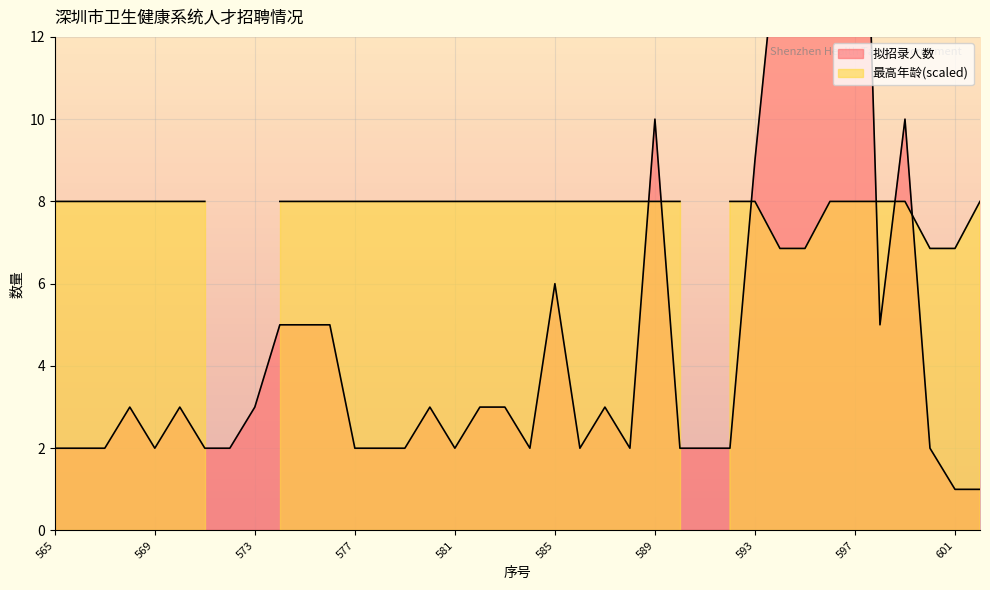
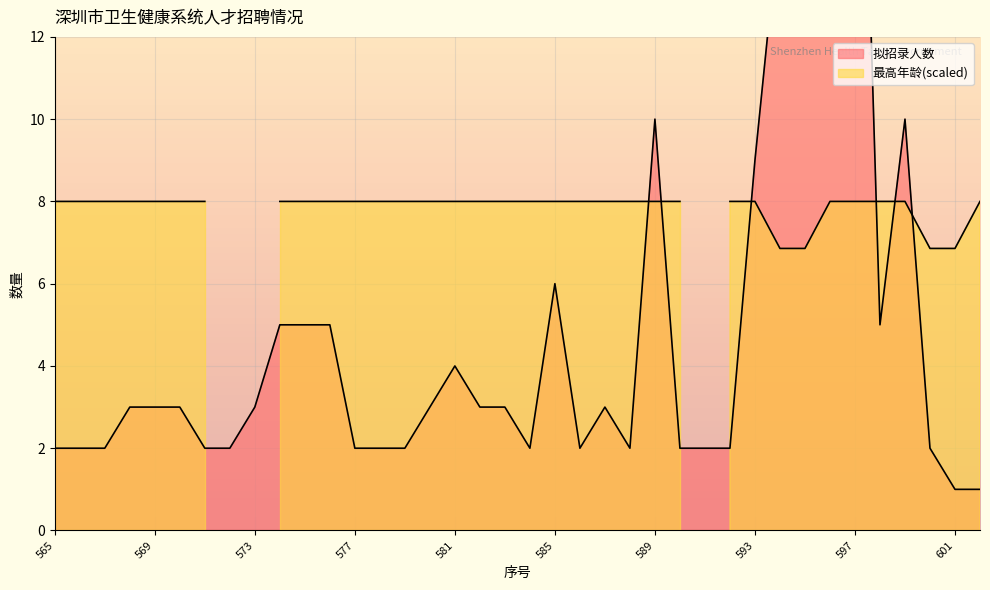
拟招录人数, 569: 2 -> 3
拟招录人数, 581: 2 -> 4
